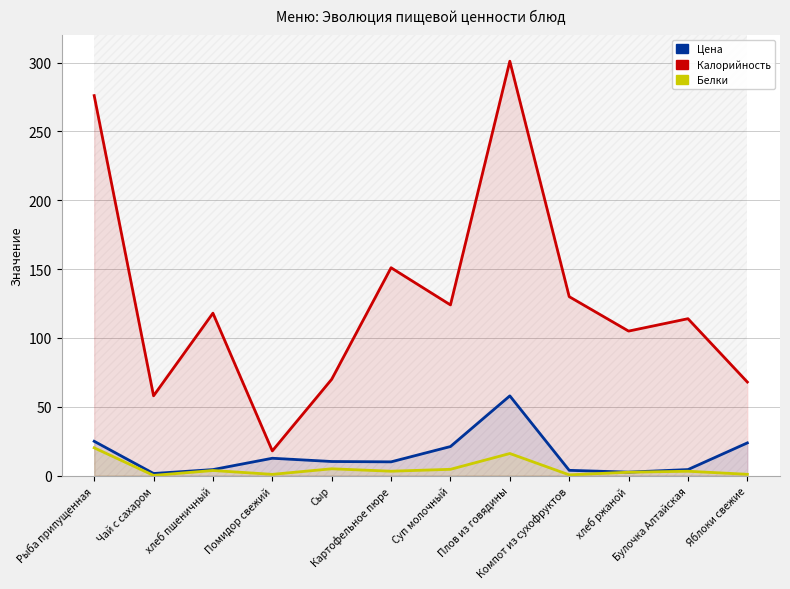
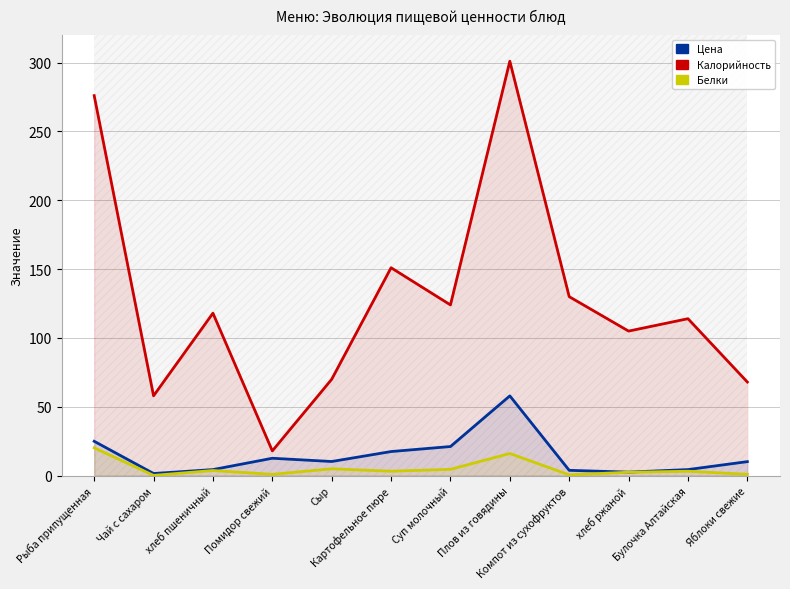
Цена, Картофельное пюре: 10 -> 18
Цена, Яблоки свежие: 24 -> 10
